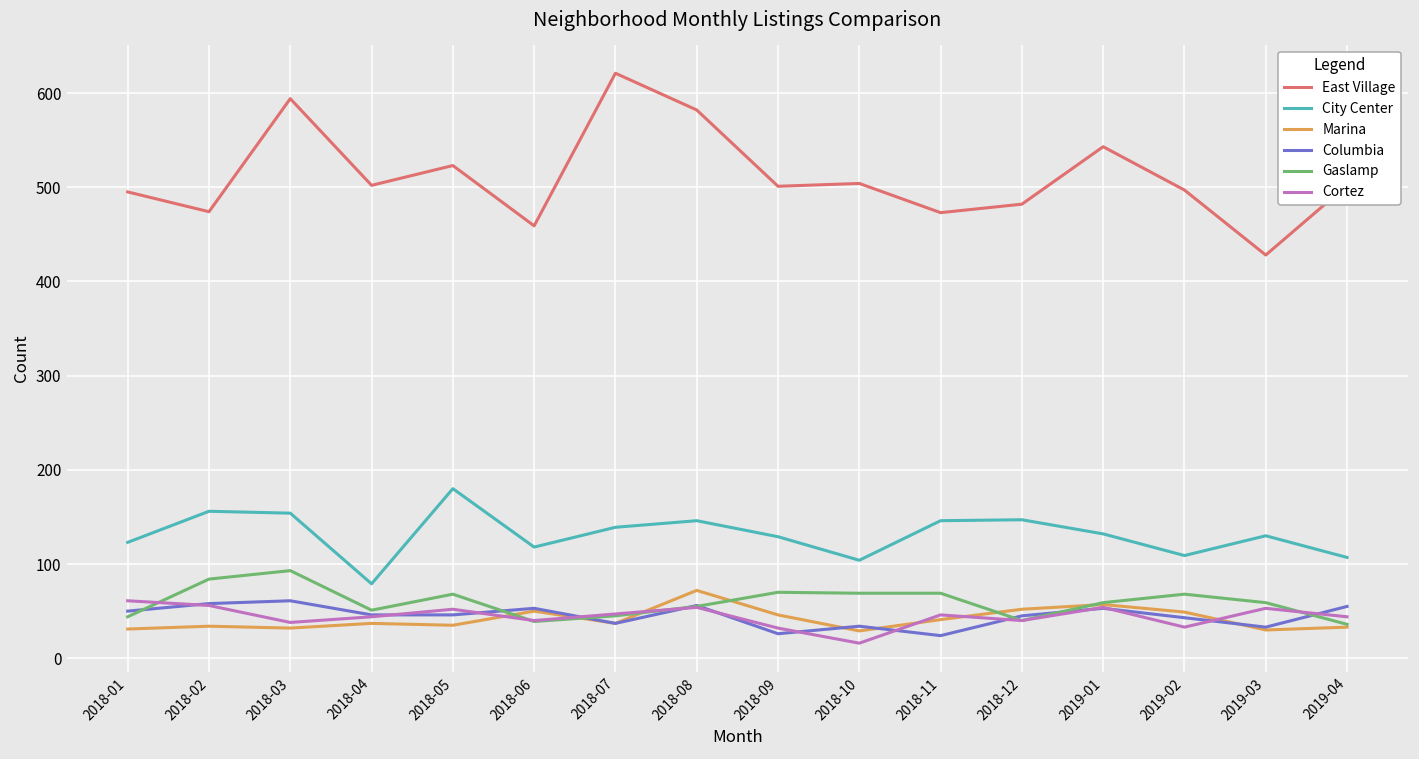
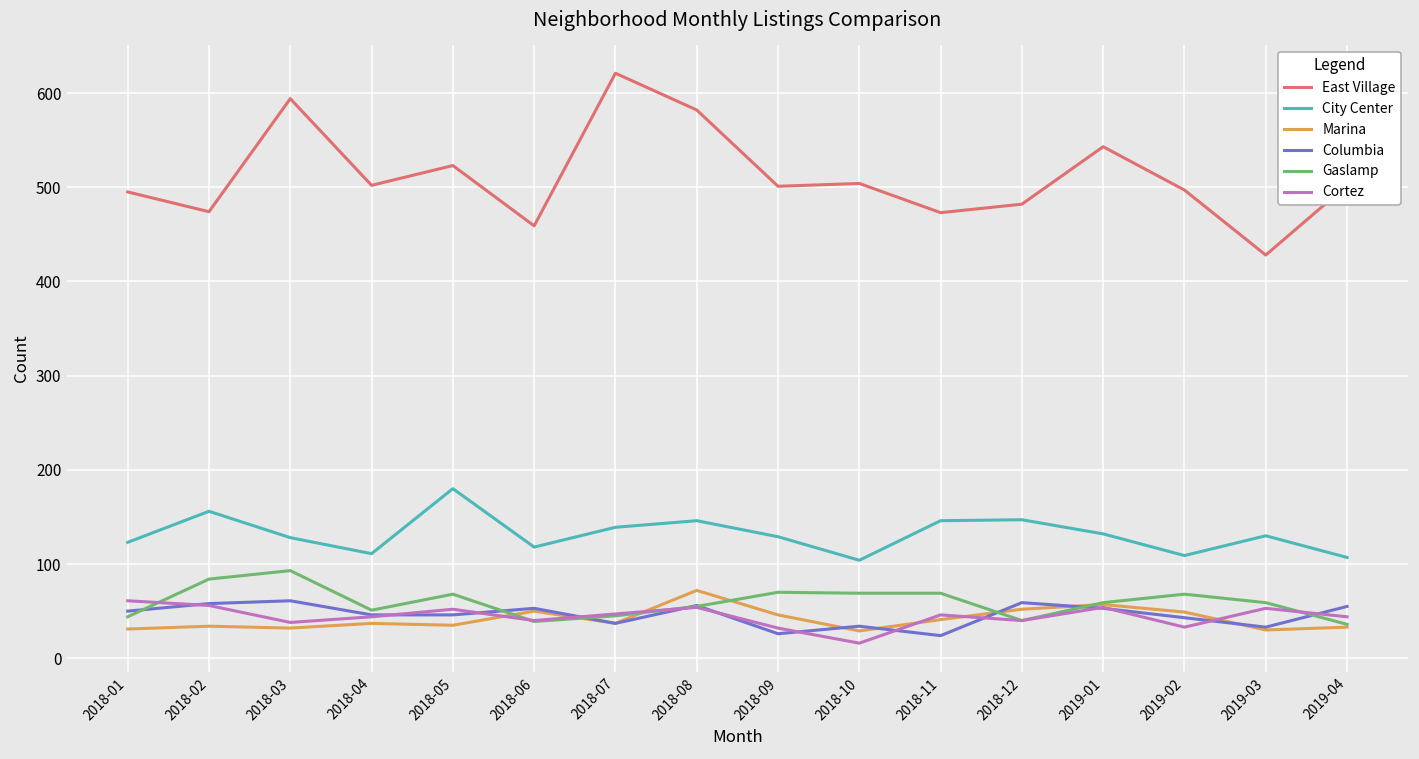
City Center, 2018-03: 150 -> 130
City Center, 2018-04: 80 -> 110
Columbia, 2018-12: 50 -> 60
